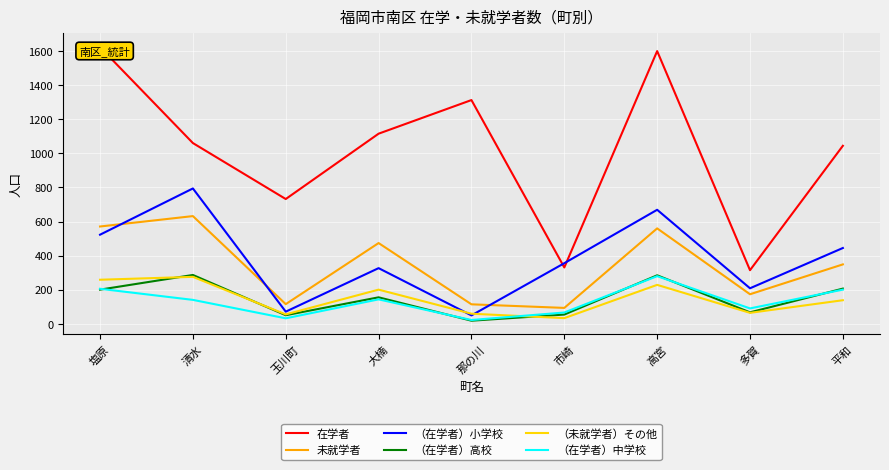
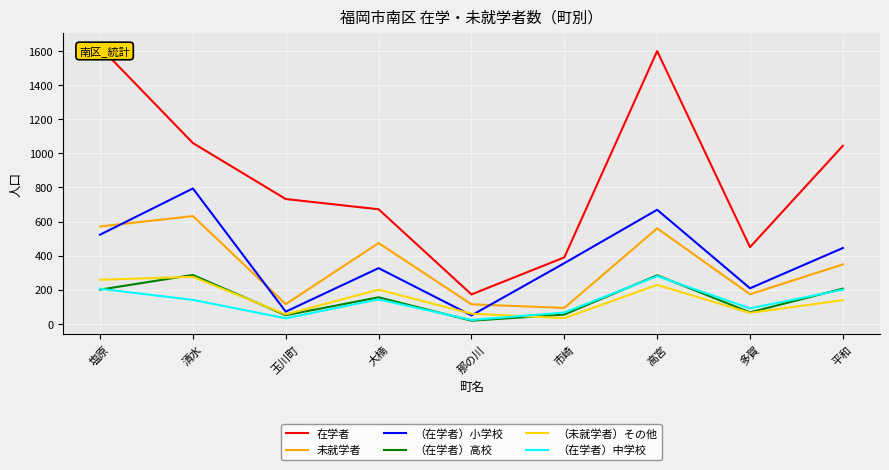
在学者, 大楠: 1120 -> 670
在学者, 那の川: 1310 -> 170
在学者, 市崎: 330 -> 390
在学者, 多賀: 320 -> 450
